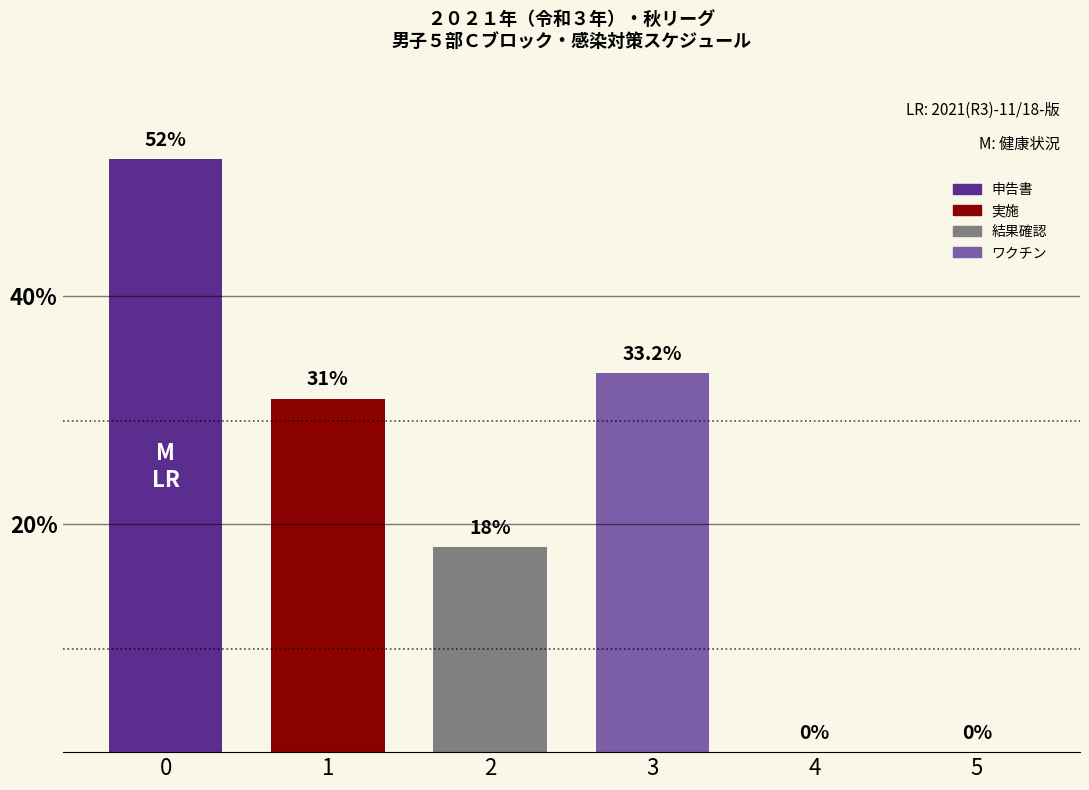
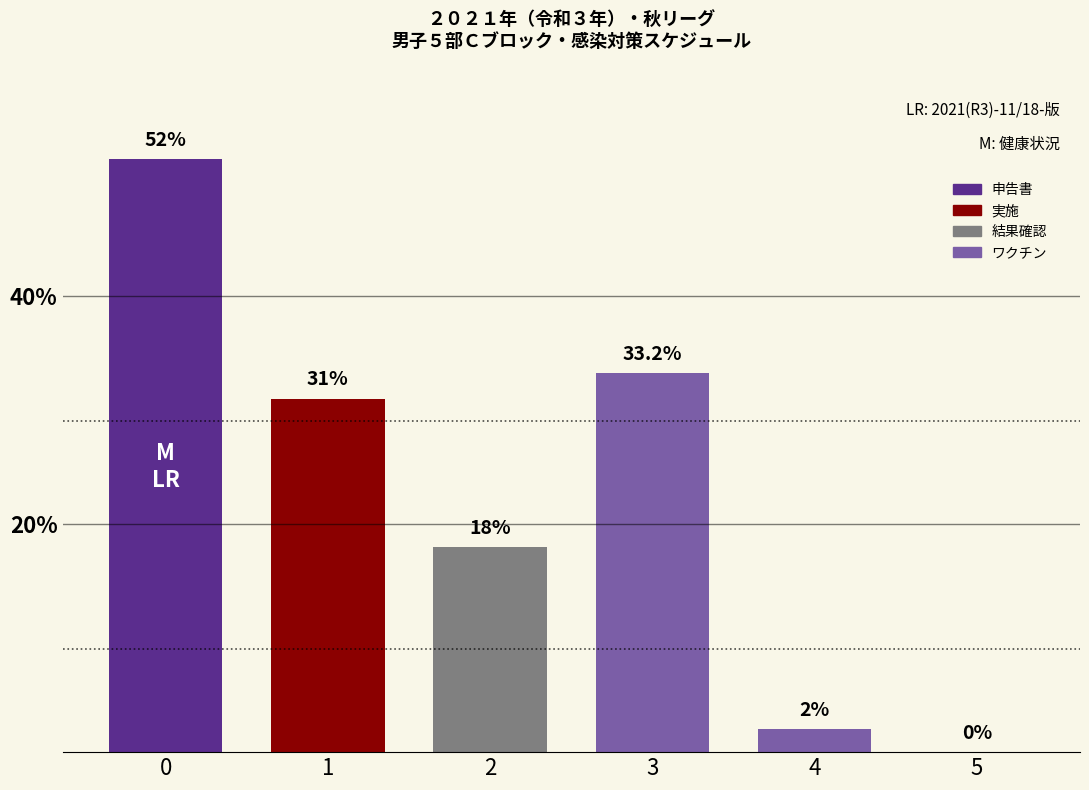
4: 0% -> 2%
